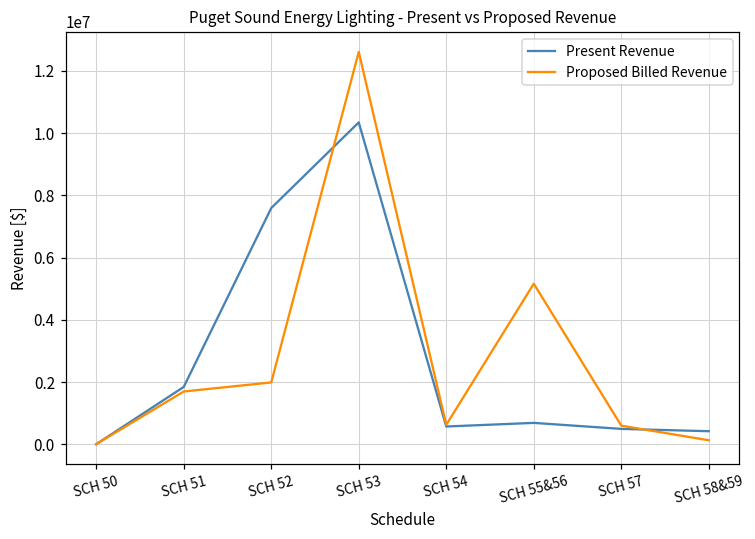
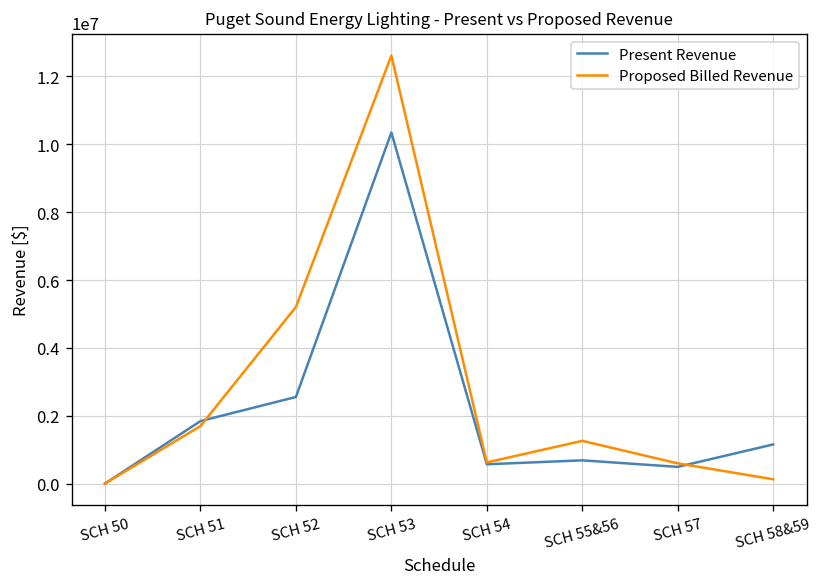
Present Revenue, SCH 52: 7600000 -> 2600000
Proposed Billed Revenue, SCH 52: 2000000 -> 5200000
Proposed Billed Revenue, SCH 55&56: 5200000 -> 1300000
Present Revenue, SCH 58&59: 400000 -> 1200000
